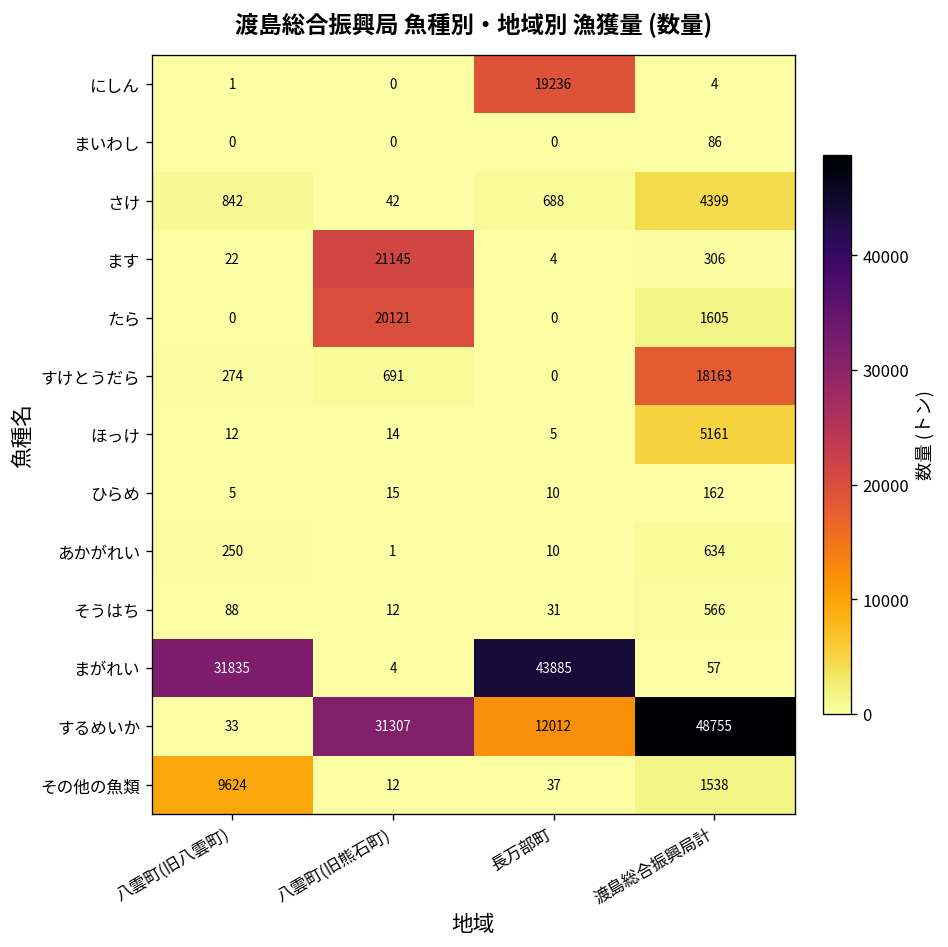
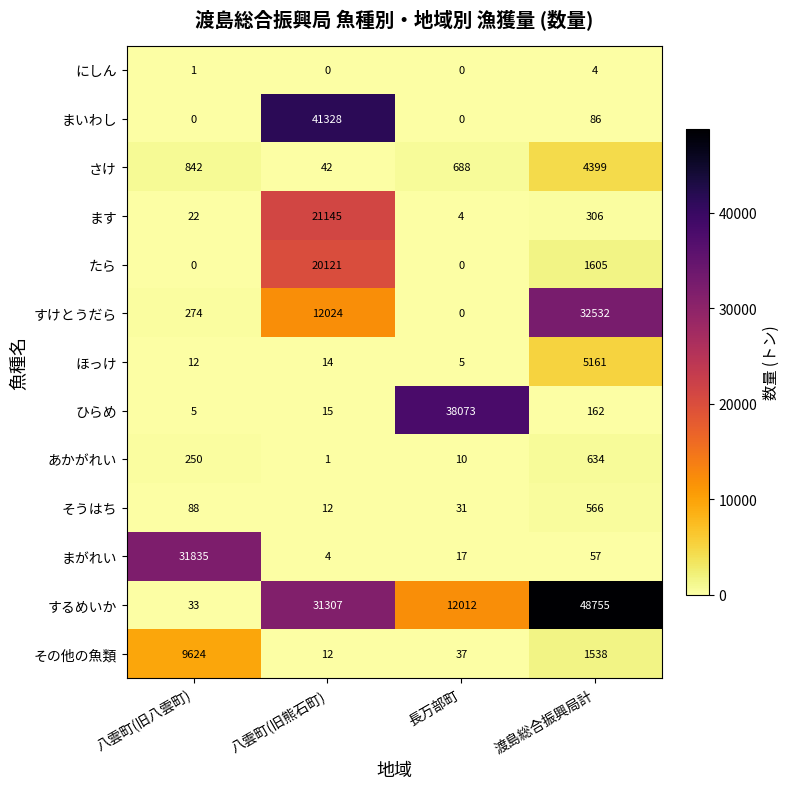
にしん, 長万部町: 19236 -> 0
まいわし, 八雲町(旧熊石町): 0 -> 41328
すけとうだら, 八雲町(旧熊石町): 691 -> 12024
すけとうだら, 渡島総合振興局計: 18163 -> 32532
ひらめ, 長万部町: 10 -> 38073
まがれい, 長万部町: 43885 -> 17
